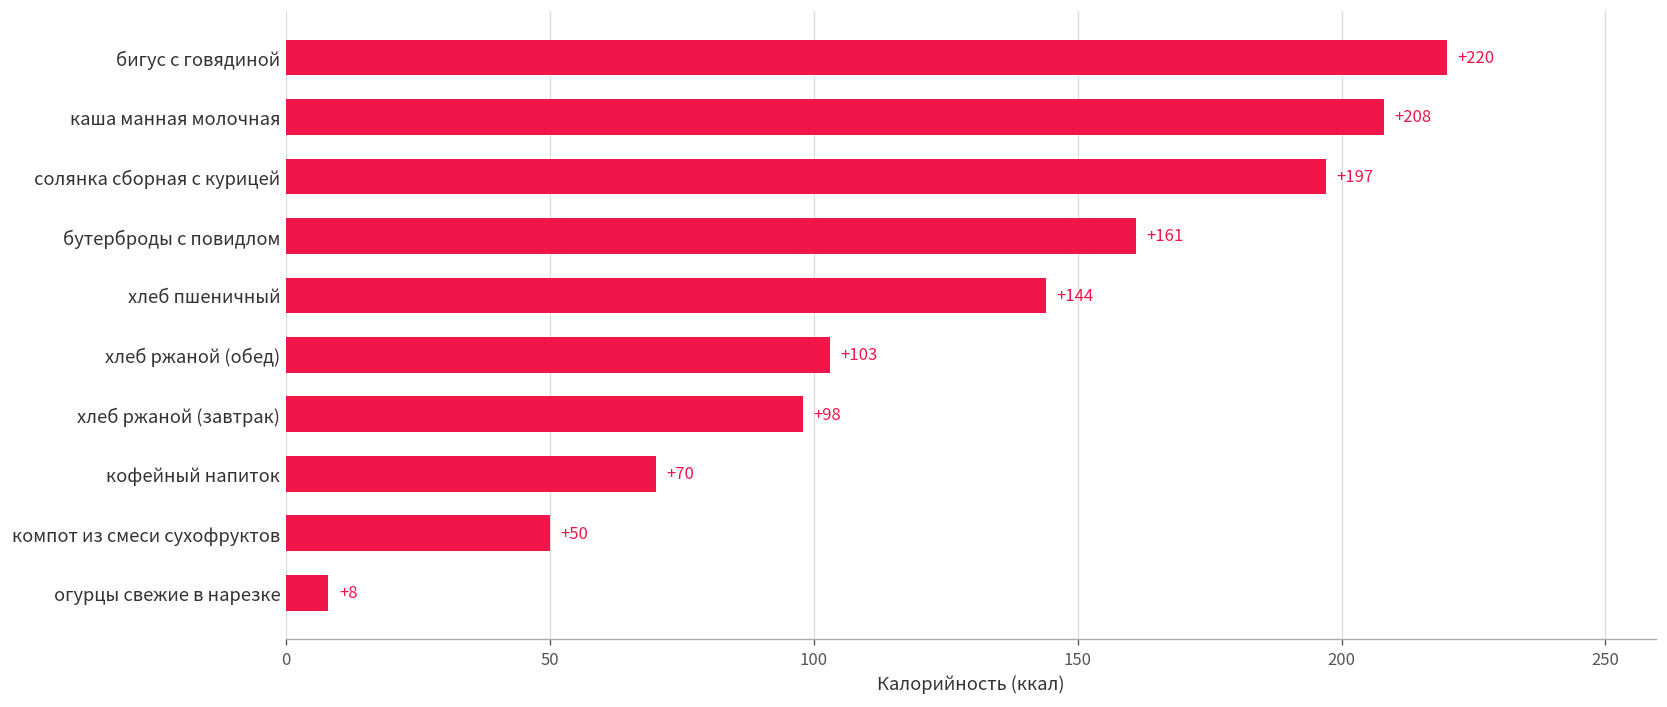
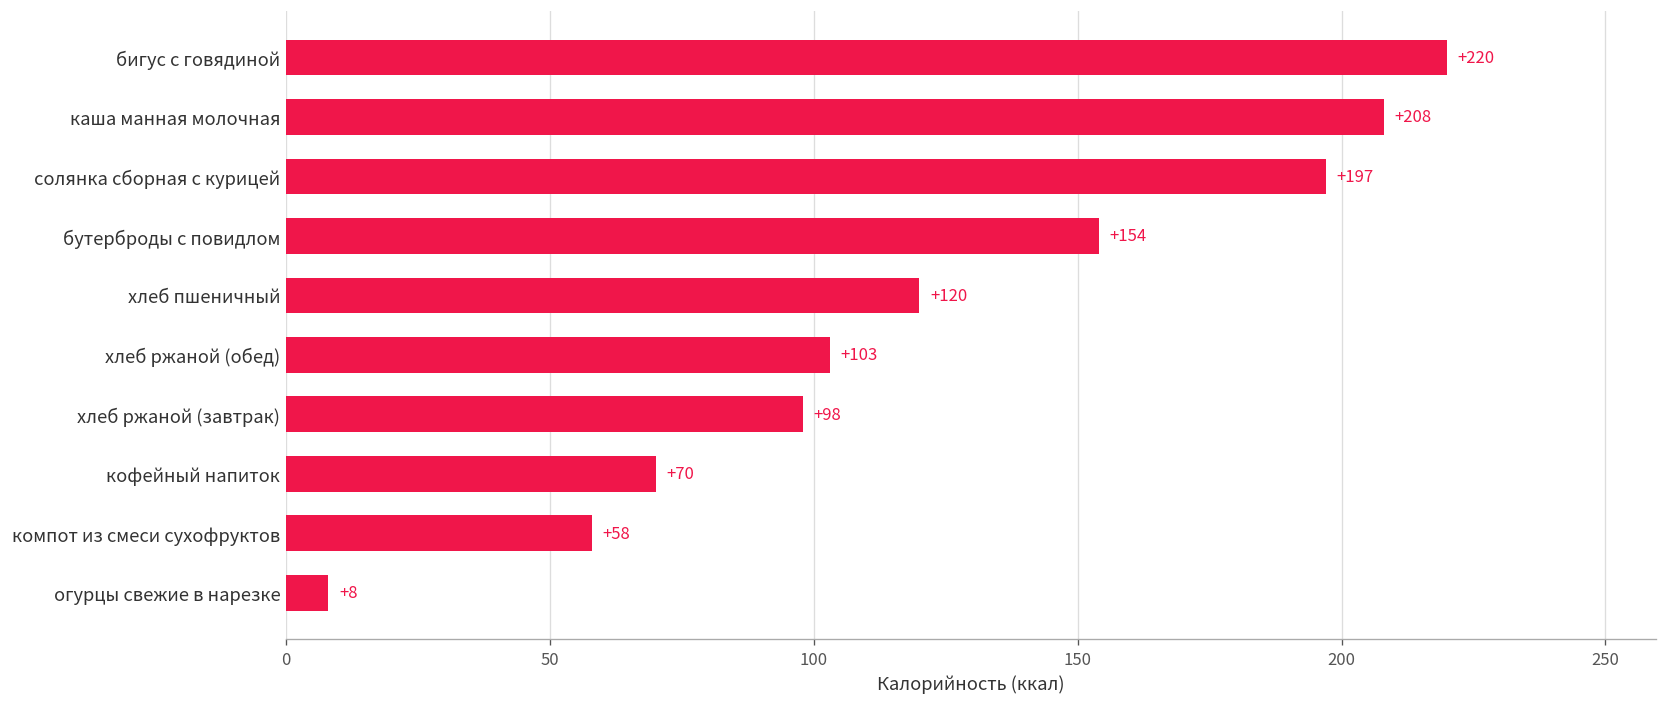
бутерброды с повидлом: +161 -> +154
хлеб пшеничный: +144 -> +120
компот из смеси сухофруктов: +50 -> +58
